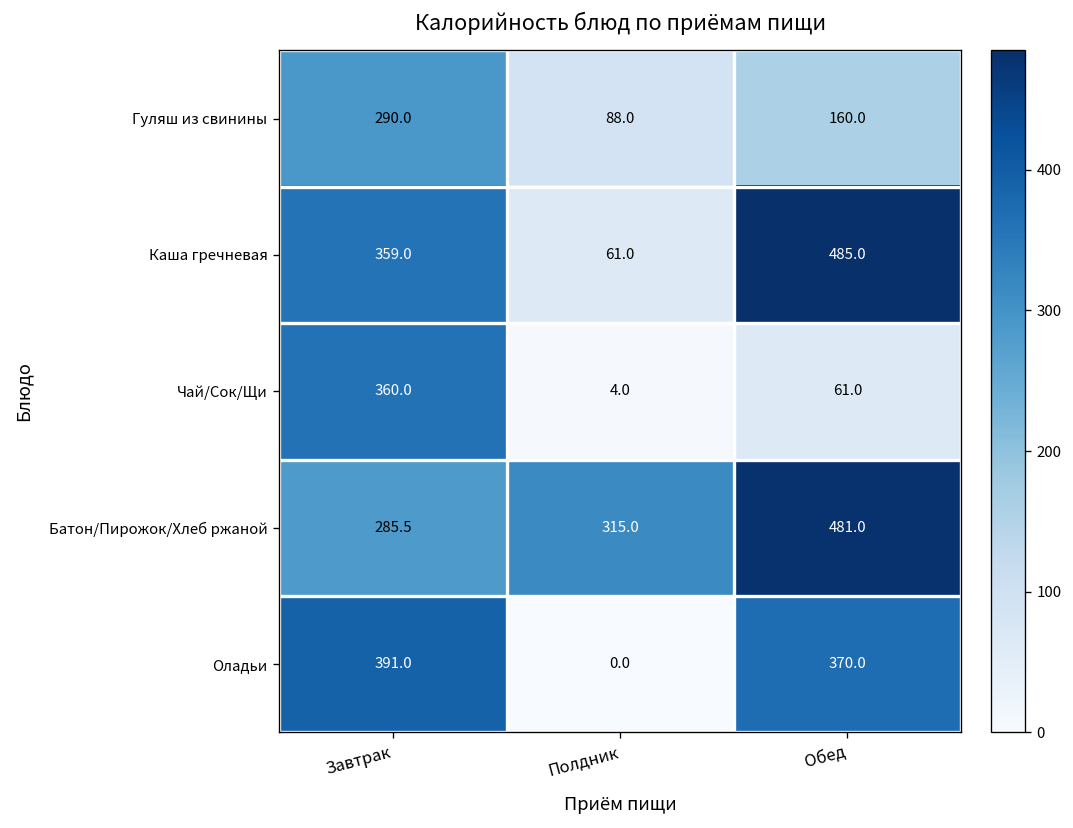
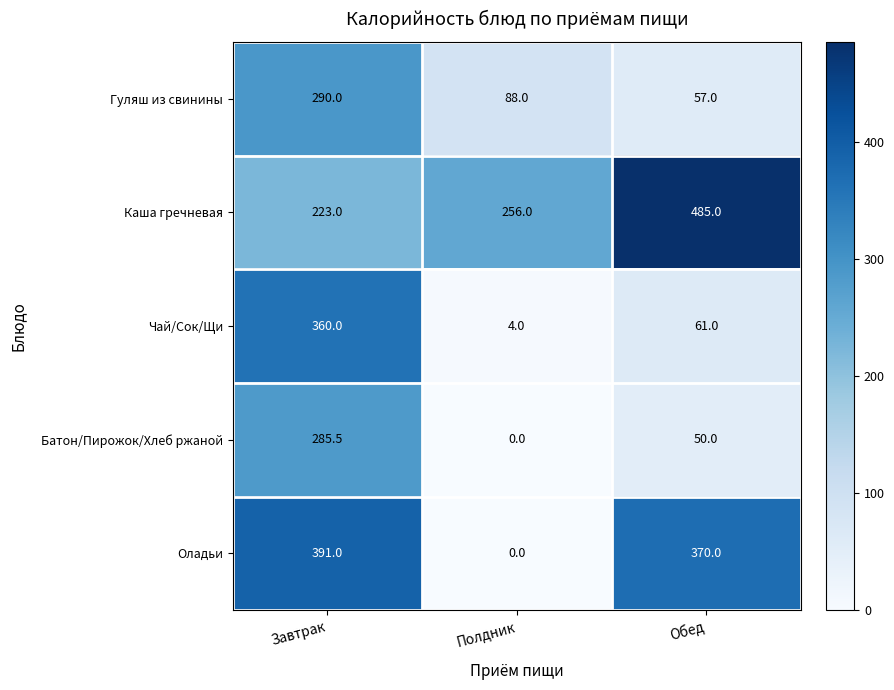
Гуляш из свинины, Обед: 160.0 -> 57.0
Каша гречневая, Завтрак: 359.0 -> 223.0
Каша гречневая, Полдник: 61.0 -> 256.0
Батон/Пирожок/Хлеб ржаной, Полдник: 315.0 -> 0.0
Батон/Пирожок/Хлеб ржаной, Обед: 481.0 -> 50.0
